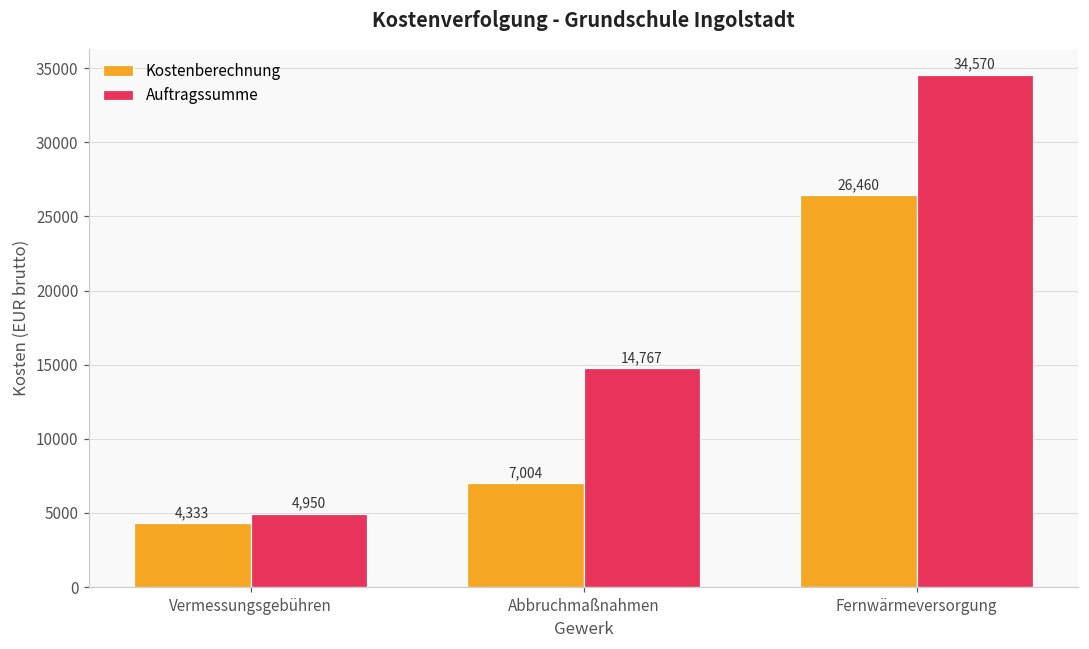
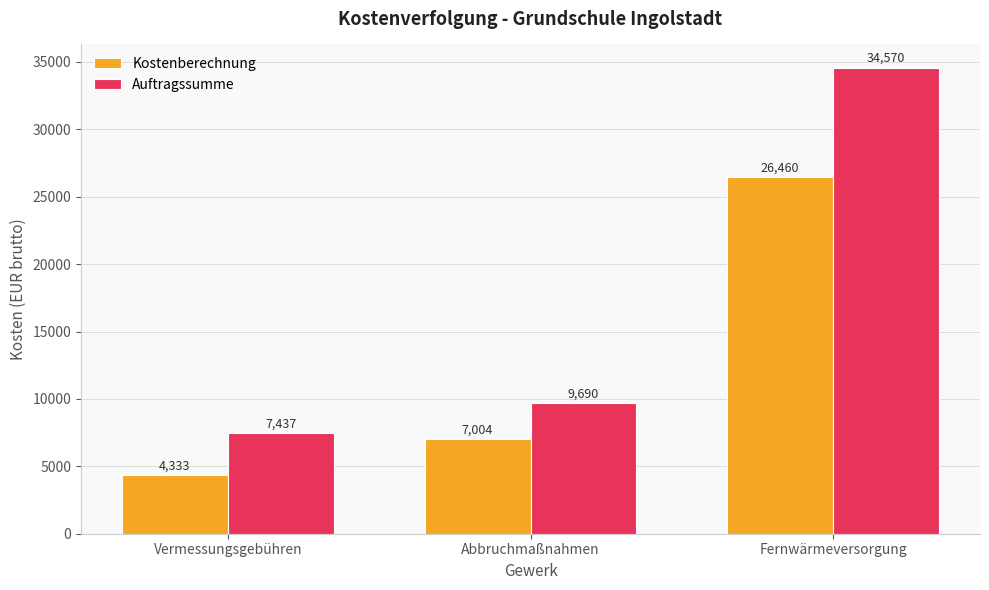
Auftragssumme, Vermessungsgebühren: 4,950 -> 7,437
Auftragssumme, Abbruchmaßnahmen: 14,767 -> 9,690
